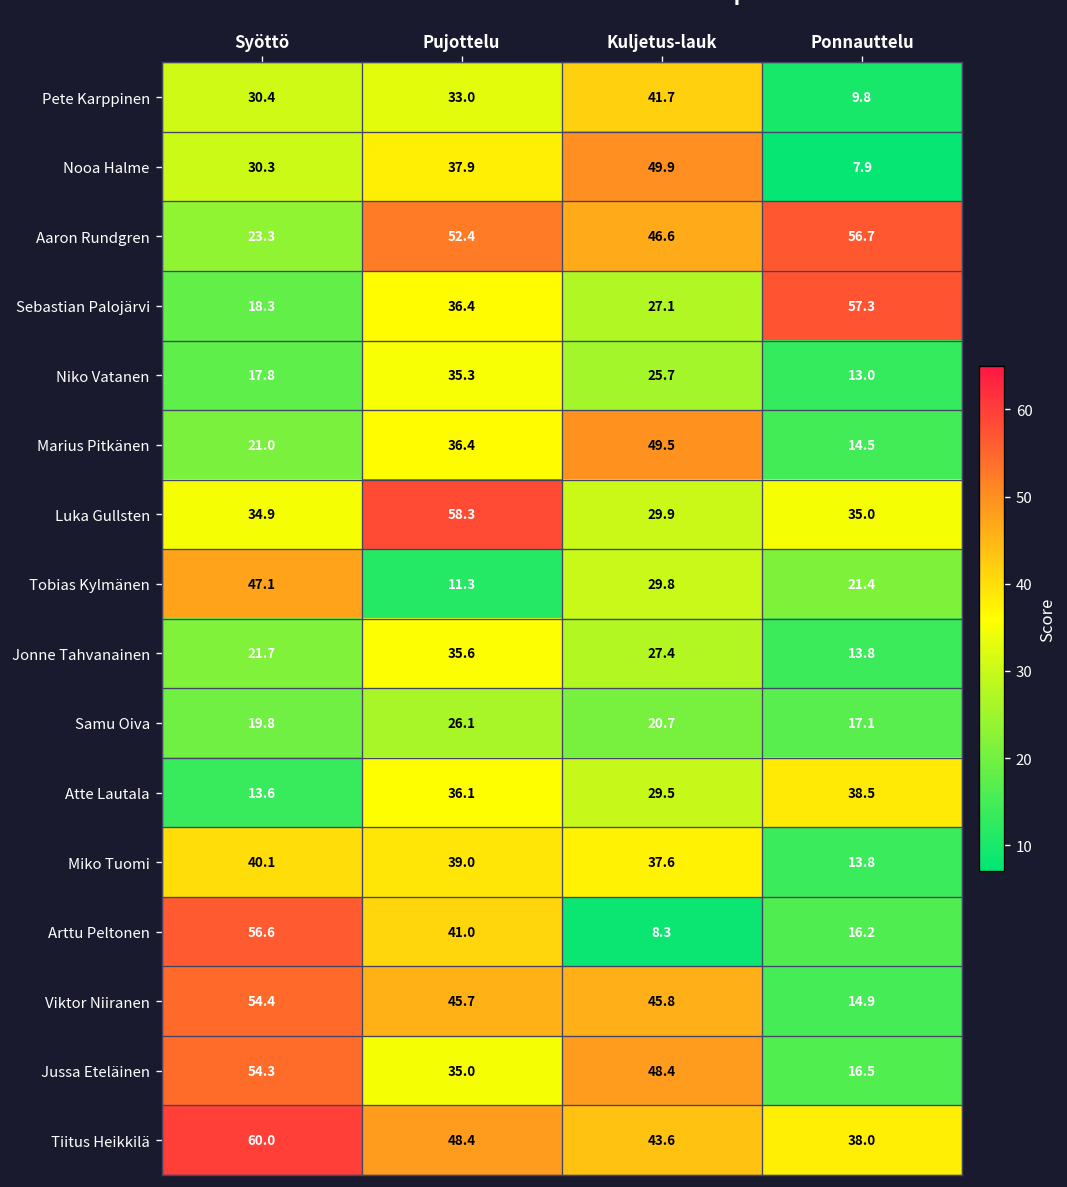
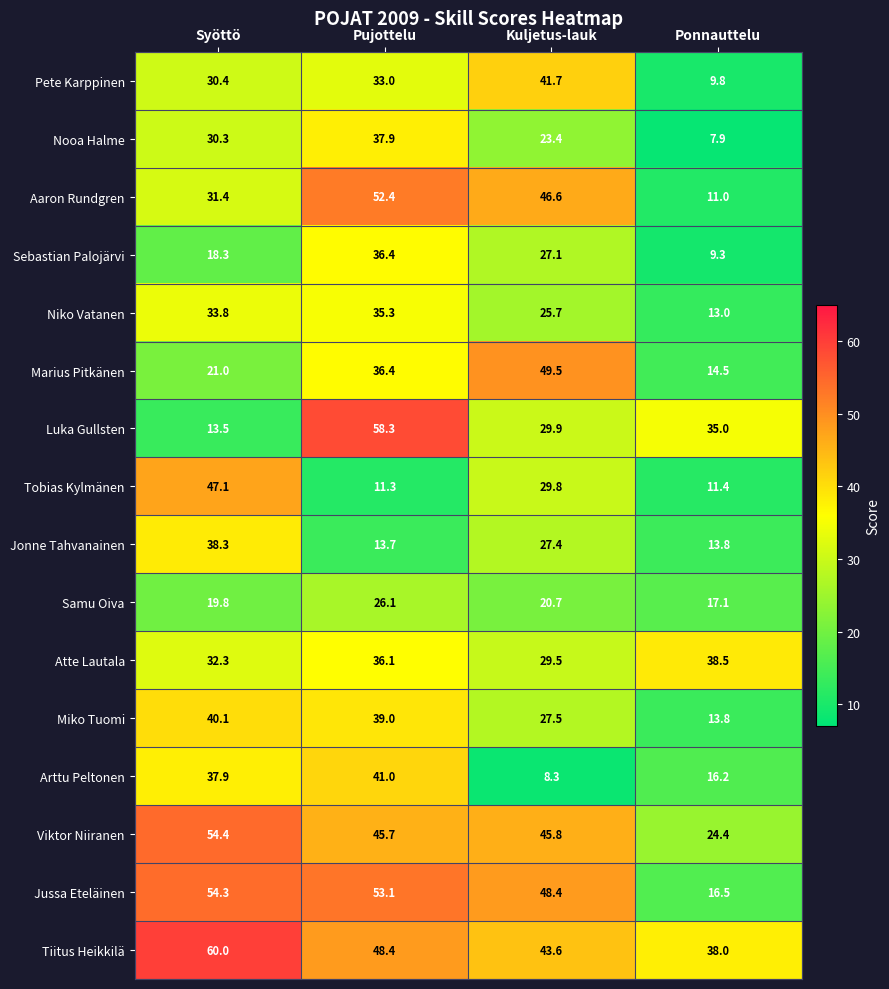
Nooa Halme, Kuljetus-lauk: 49.9 -> 23.4
Aaron Rundgren, Syöttö: 23.3 -> 31.4
Aaron Rundgren, Ponnauttelu: 56.7 -> 11.0
Sebastian Palojärvi, Ponnauttelu: 57.3 -> 9.3
Niko Vatanen, Syöttö: 17.8 -> 33.8
Luka Gullsten, Syöttö: 34.9 -> 13.5
Tobias Kylmänen, Ponnauttelu: 21.4 -> 11.4
Jonne Tahvanainen, Syöttö: 21.7 -> 38.3
Jonne Tahvanainen, Pujottelu: 35.6 -> 13.7
Atte Lautala, Syöttö: 13.6 -> 32.3
Miko Tuomi, Kuljetus-lauk: 37.6 -> 27.5
Arttu Peltonen, Syöttö: 56.6 -> 37.9
Viktor Niiranen, Ponnauttelu: 14.9 -> 24.4
Jussa Eteläinen, Pujottelu: 35.0 -> 53.1
